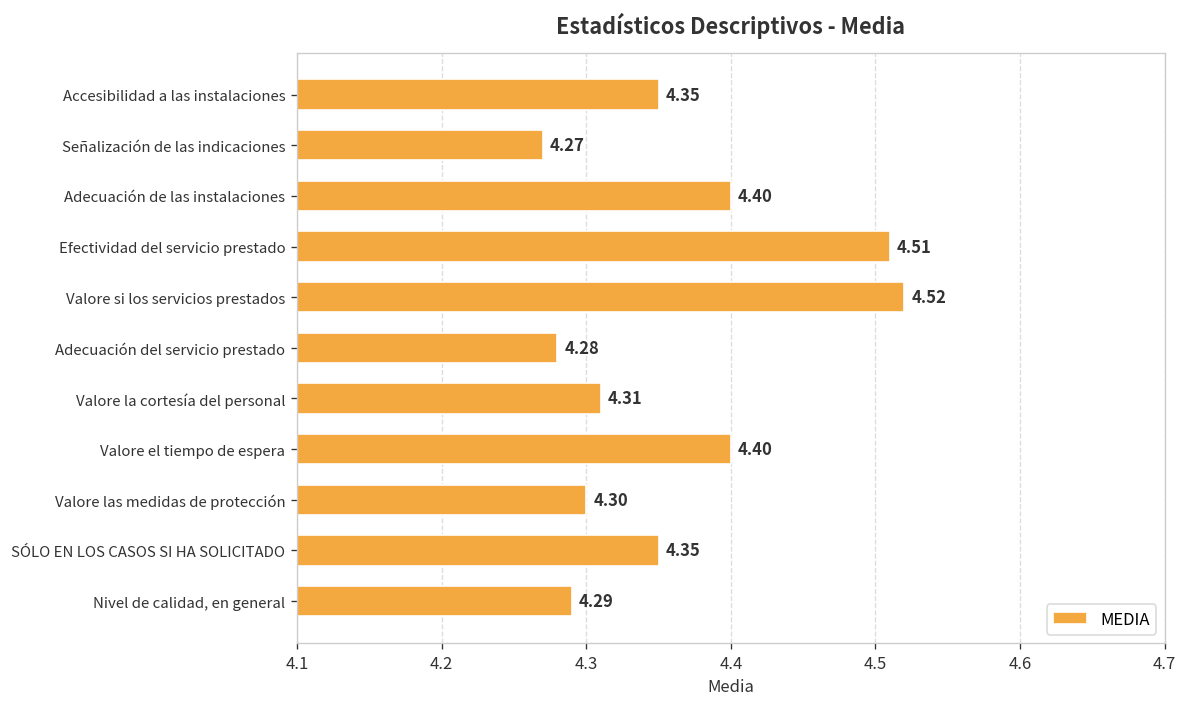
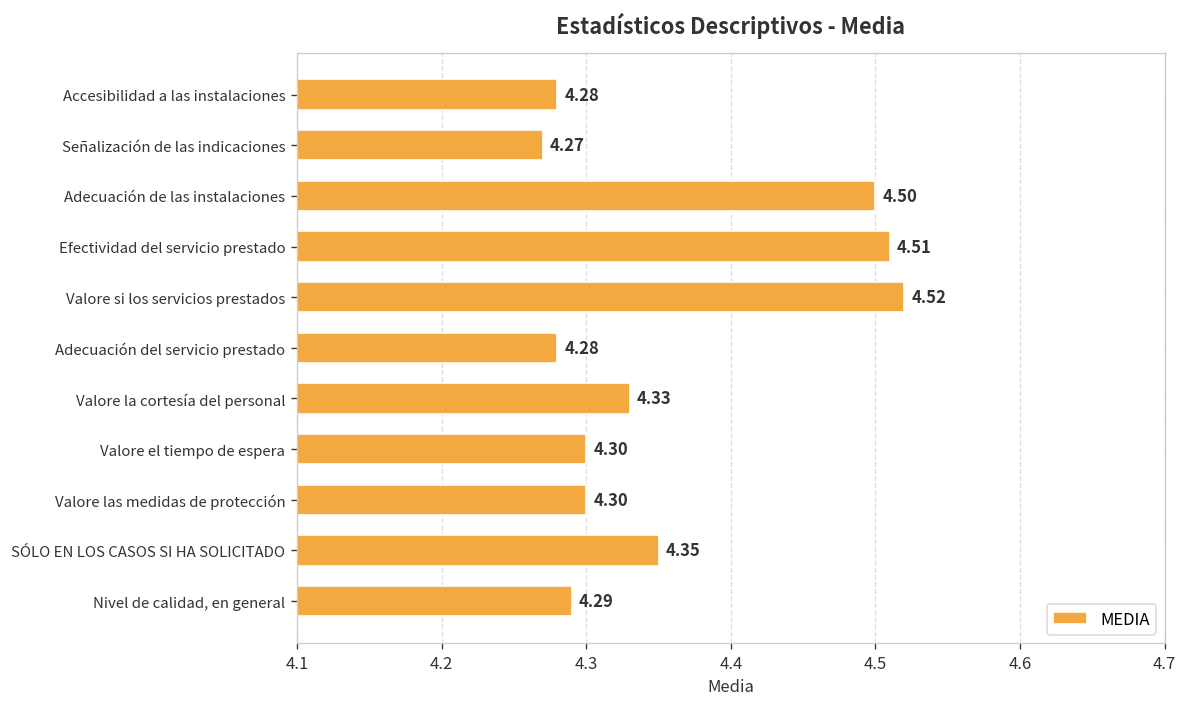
Accesibilidad a las instalaciones: 4.35 -> 4.28
Adecuación de las instalaciones: 4.40 -> 4.50
Valore la cortesía del personal: 4.31 -> 4.33
Valore el tiempo de espera: 4.40 -> 4.30
